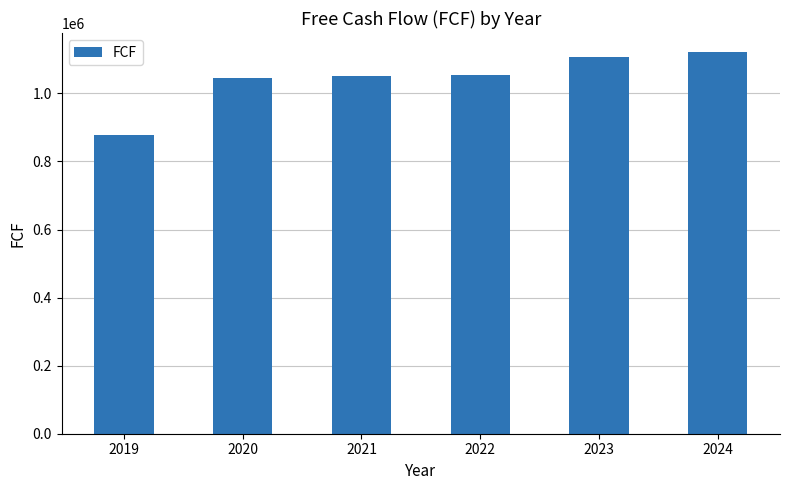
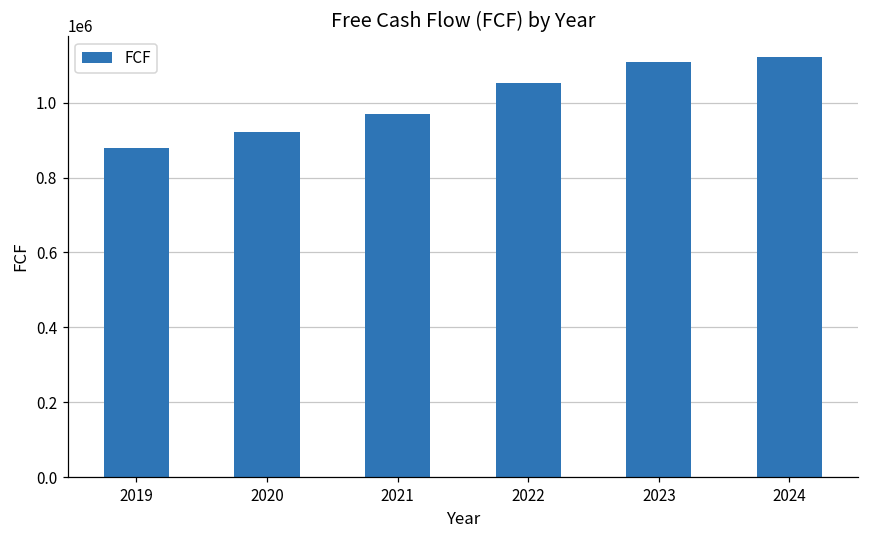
2020: 1050000 -> 920000
2021: 1050000 -> 970000
